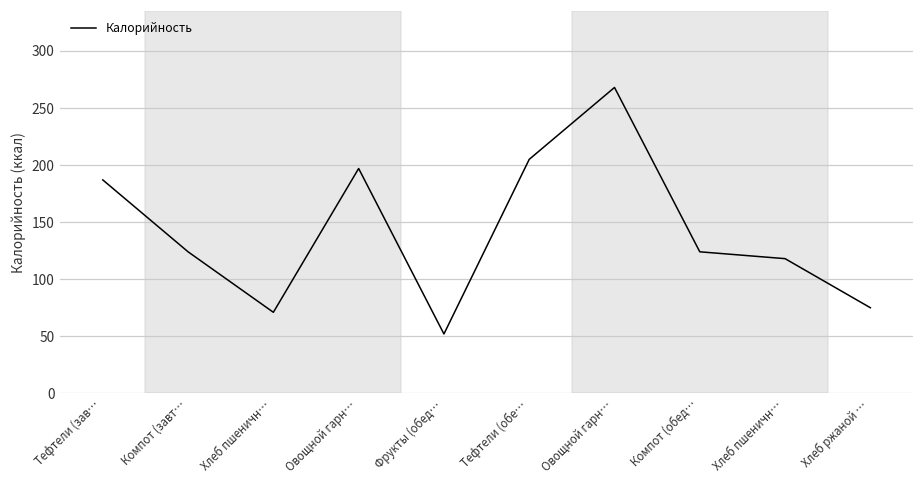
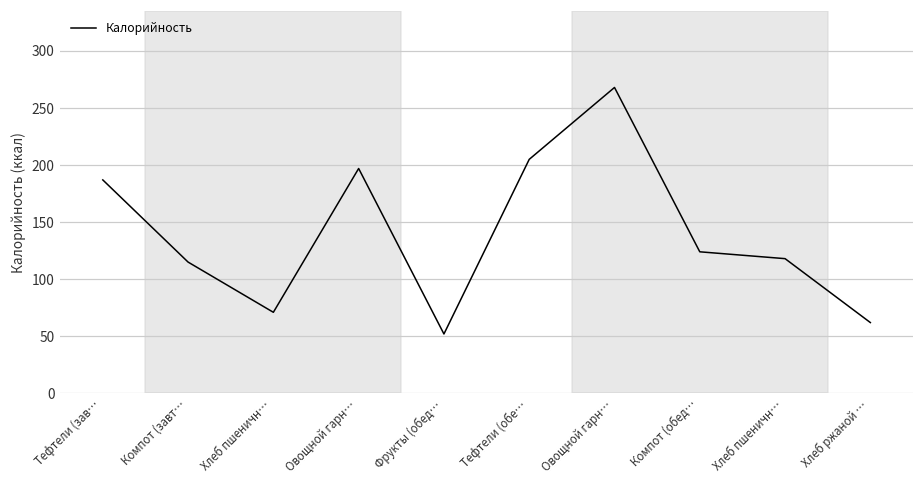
Компот (завт…: 124 -> 115
Хлеб ржаной …: 75 -> 62
